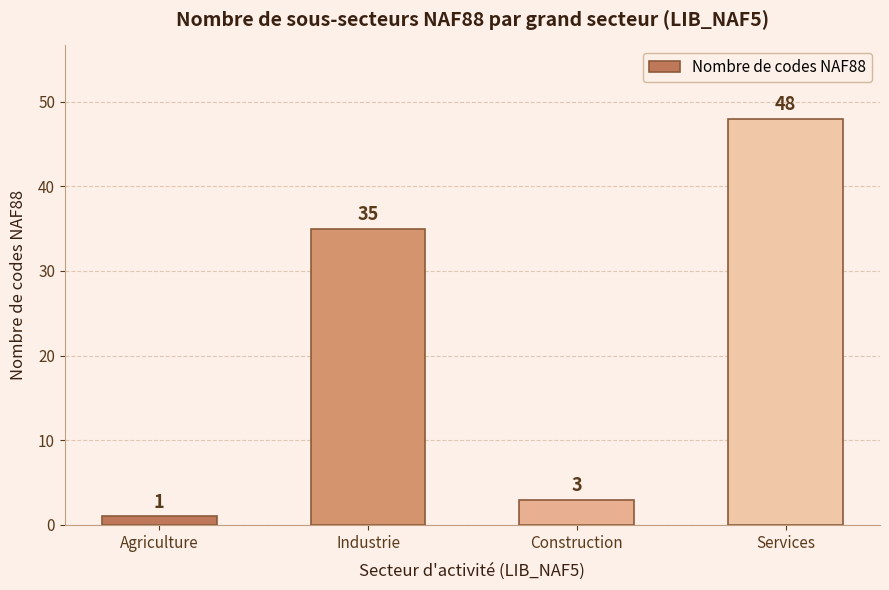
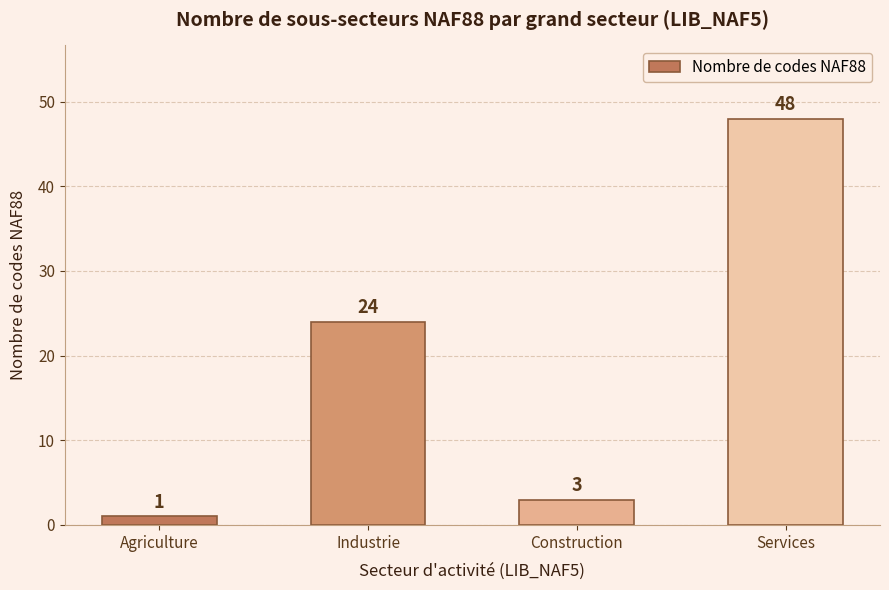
Industrie: 35 -> 24
